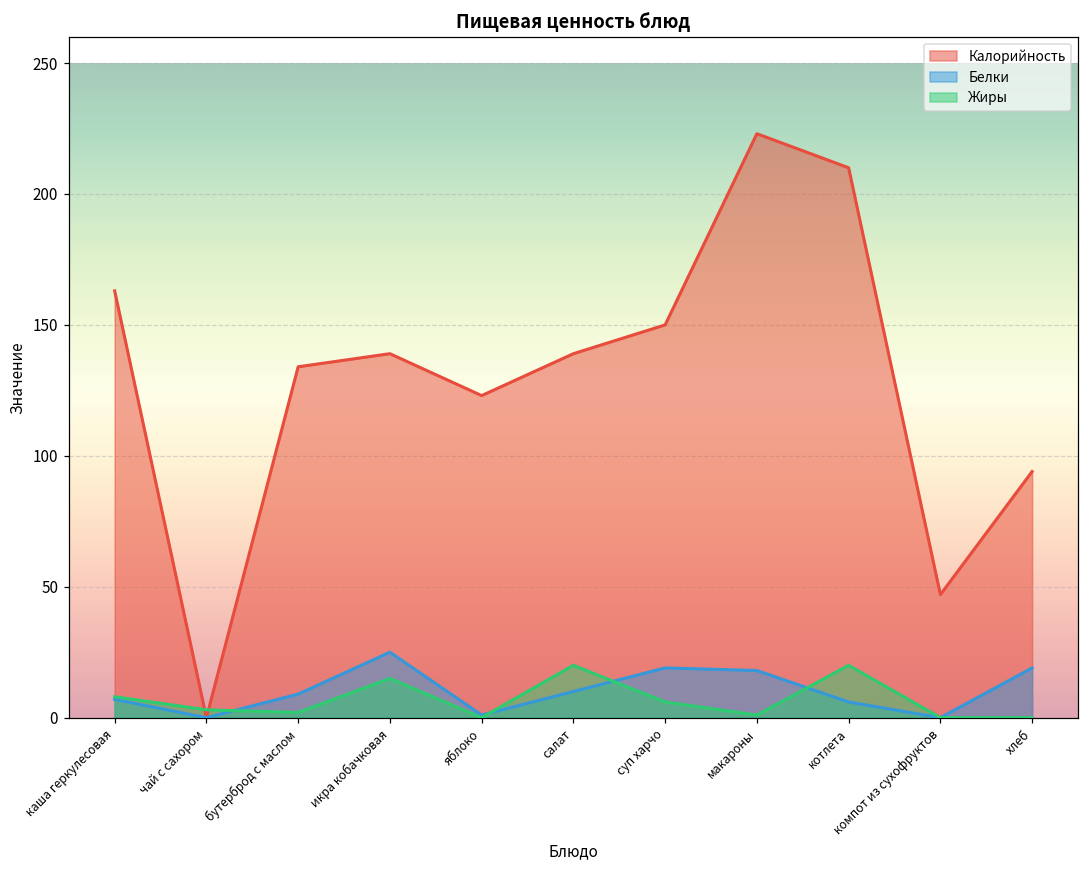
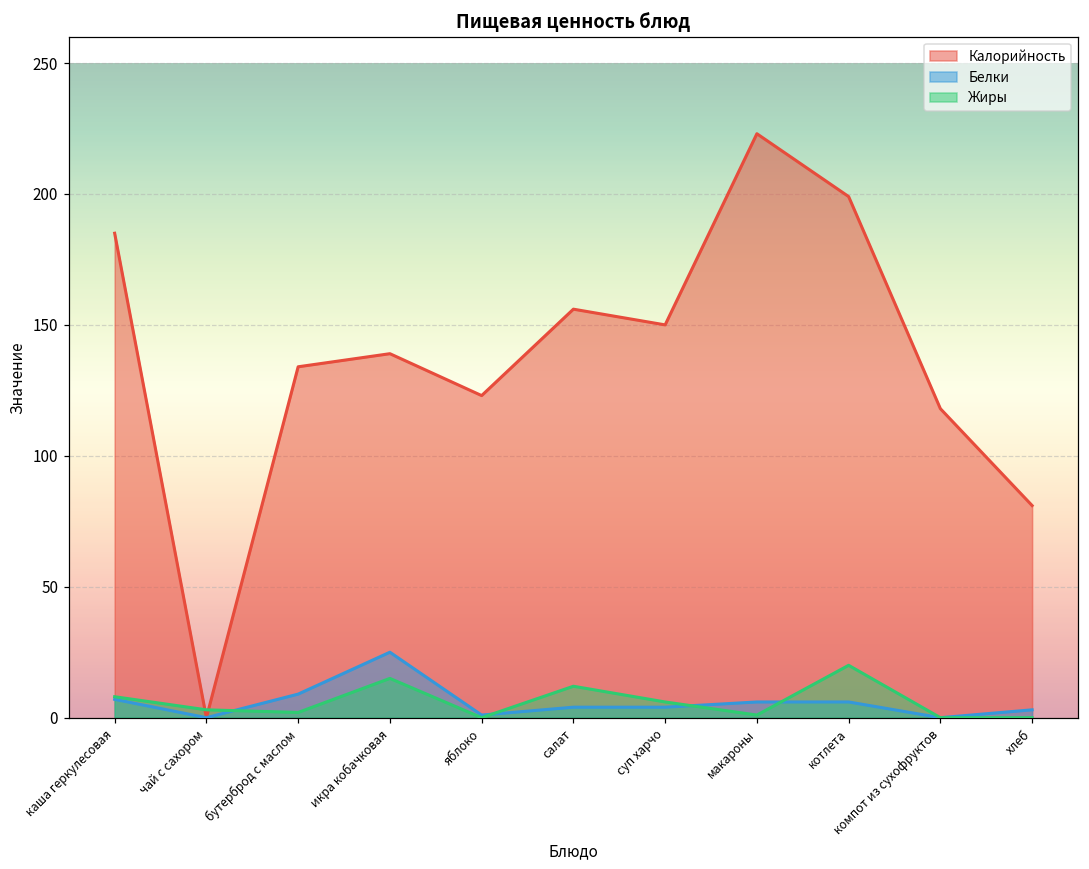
Калорийность, каша геркулесовая: 163 -> 185
Калорийность, салат: 139 -> 156
Белки, салат: 10 -> 4
Жиры, салат: 20 -> 12
Белки, суп харчо: 19 -> 4
Белки, макароны: 18 -> 6
Калорийность, котлета: 210 -> 199
Калорийность, компот из сухофруктов: 47 -> 118
Калорийность, хлеб: 94 -> 81
Белки, хлеб: 19 -> 3
